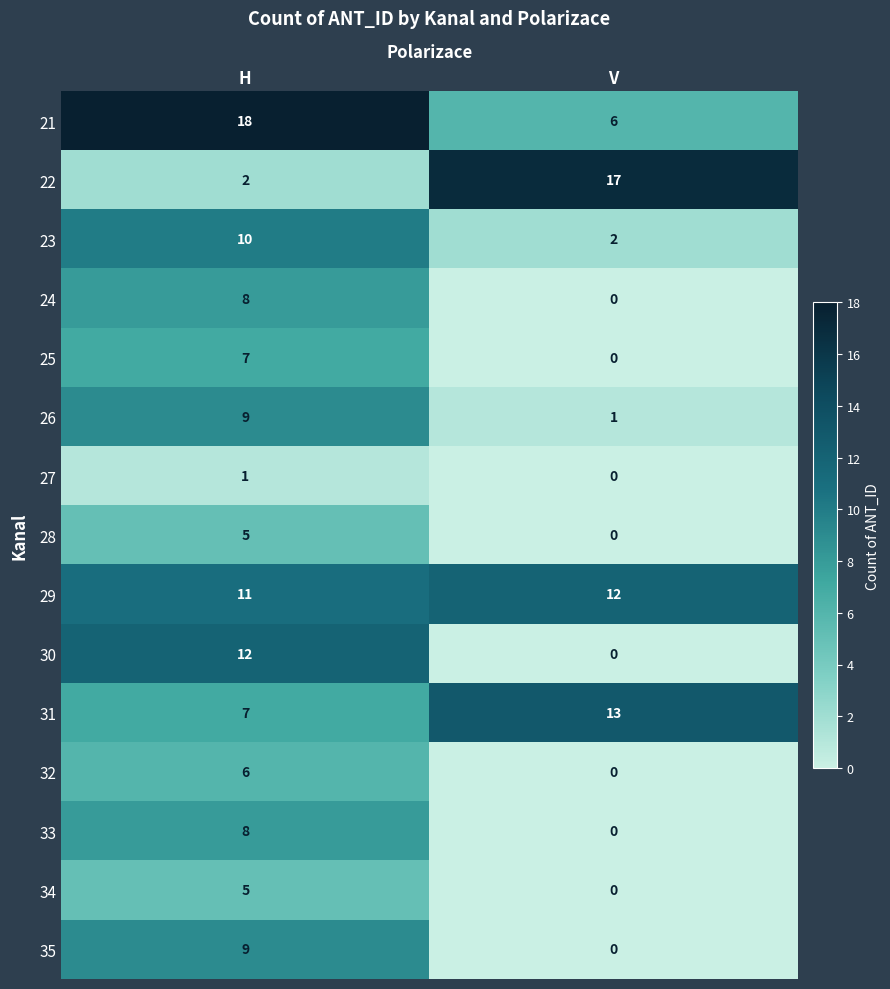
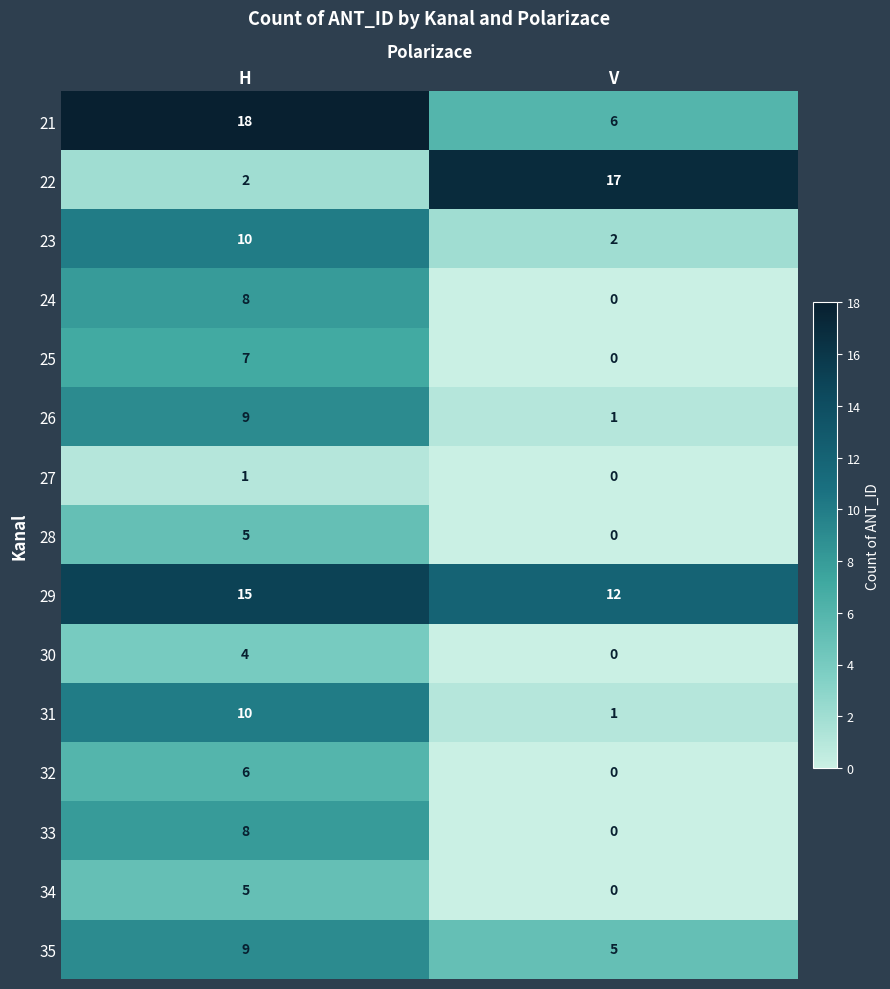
29, H: 11 -> 15
30, H: 12 -> 4
31, H: 7 -> 10
31, V: 13 -> 1
35, V: 0 -> 5
